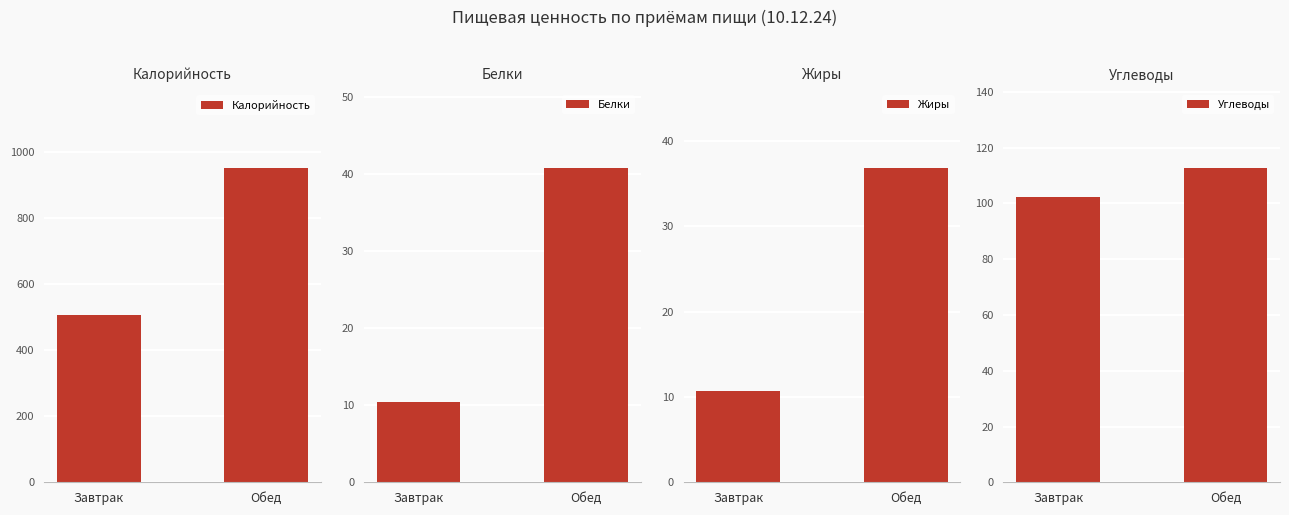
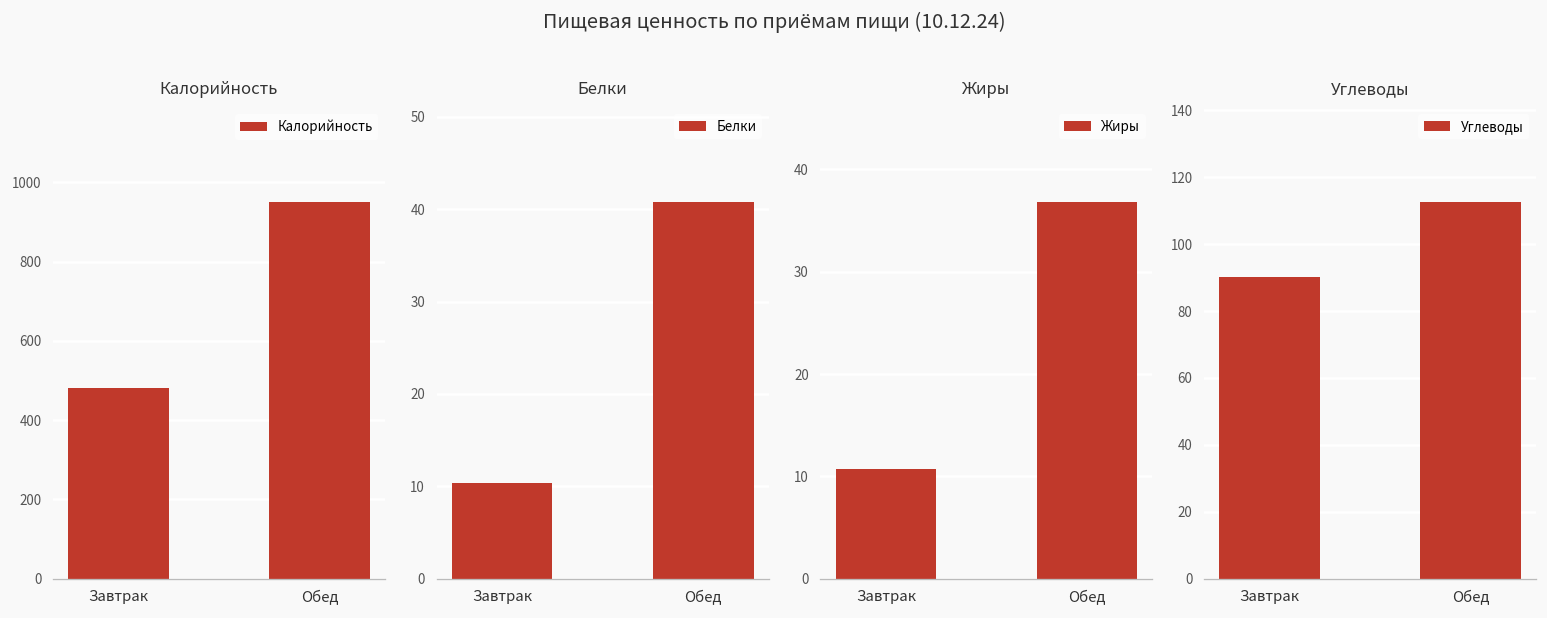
Калорийность, Завтрак: 510 -> 480
Углеводы, Завтрак: 102 -> 90
